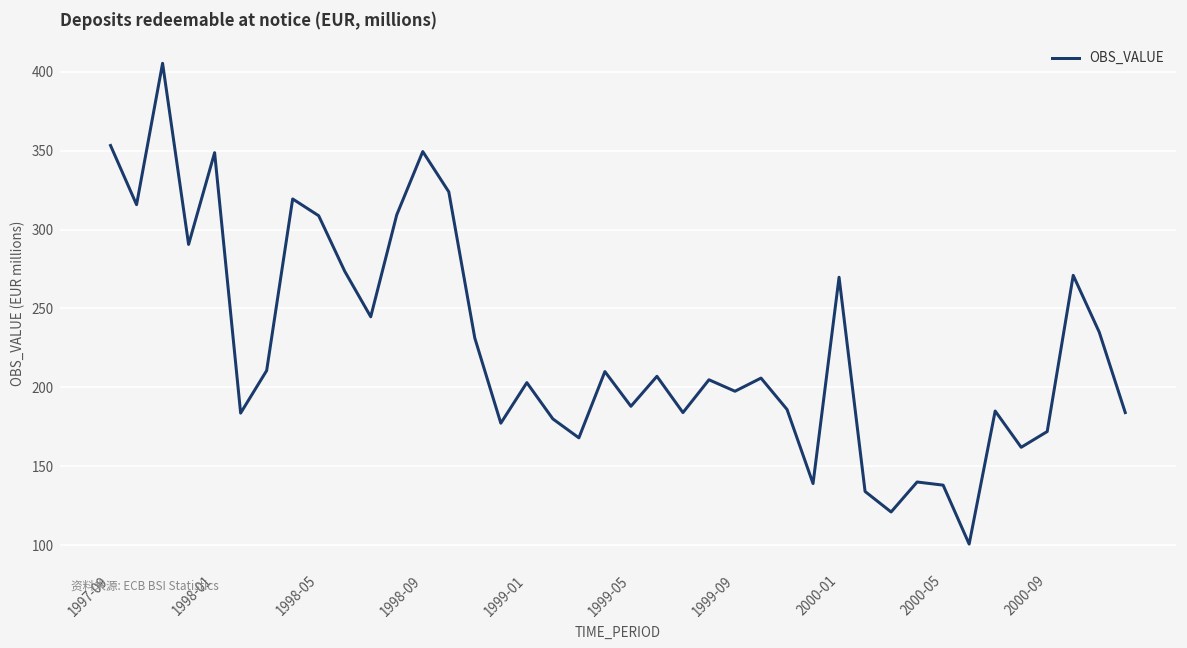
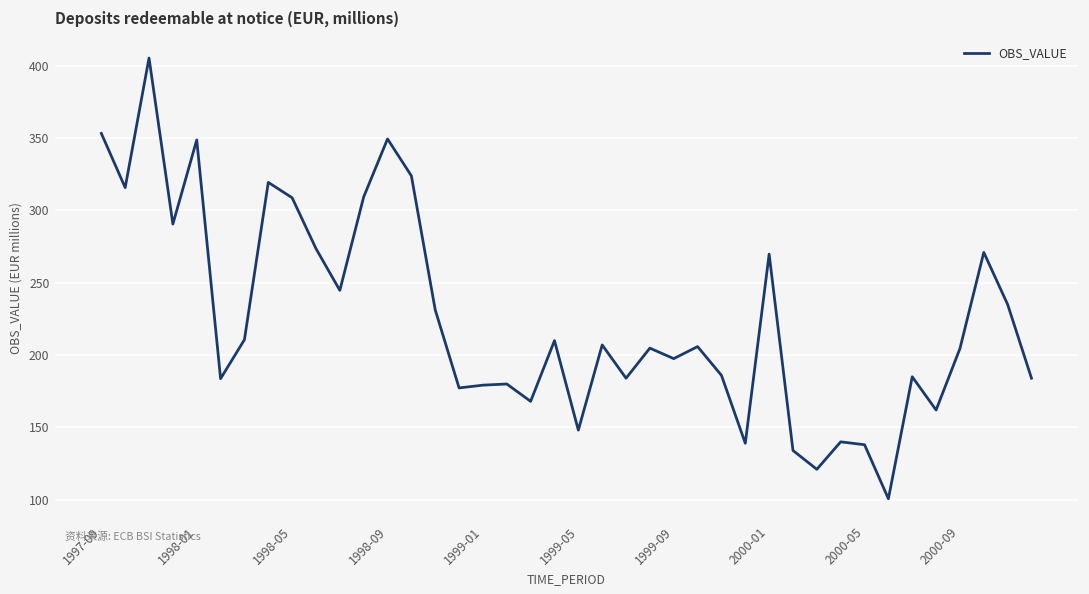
1999-01: 203 -> 179
1999-05: 188 -> 148
2000-09: 172 -> 205
